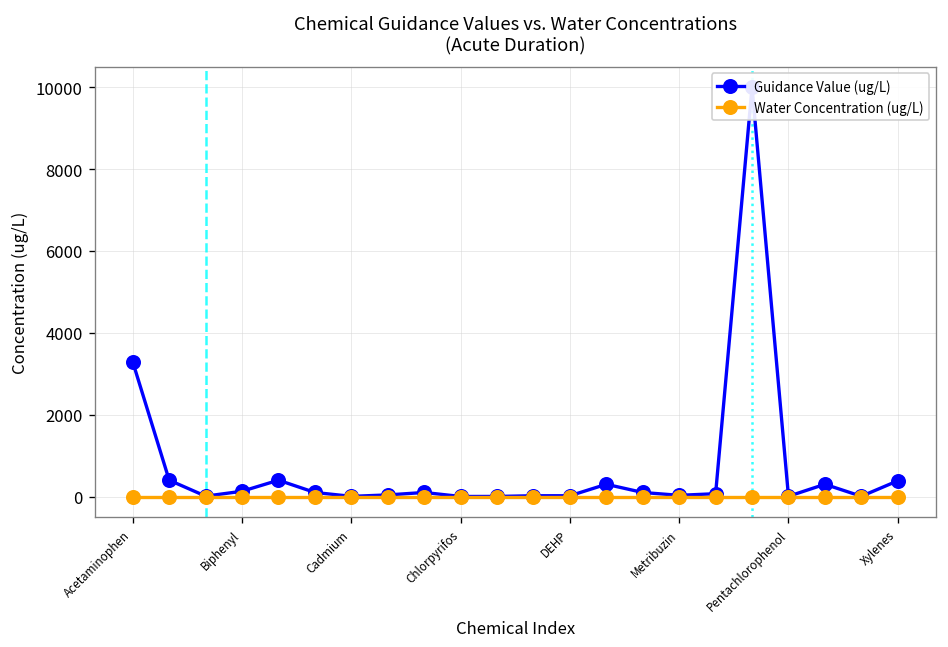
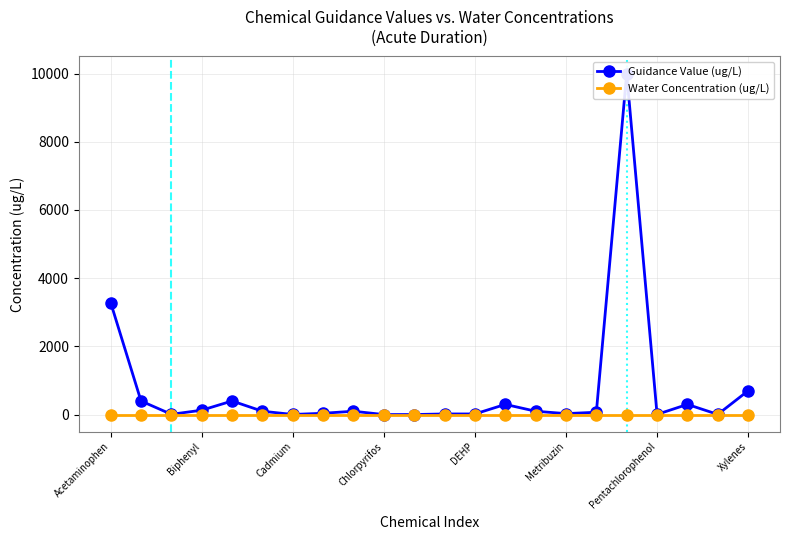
Guidance Value (ug/L), Xylenes: 400 -> 700
